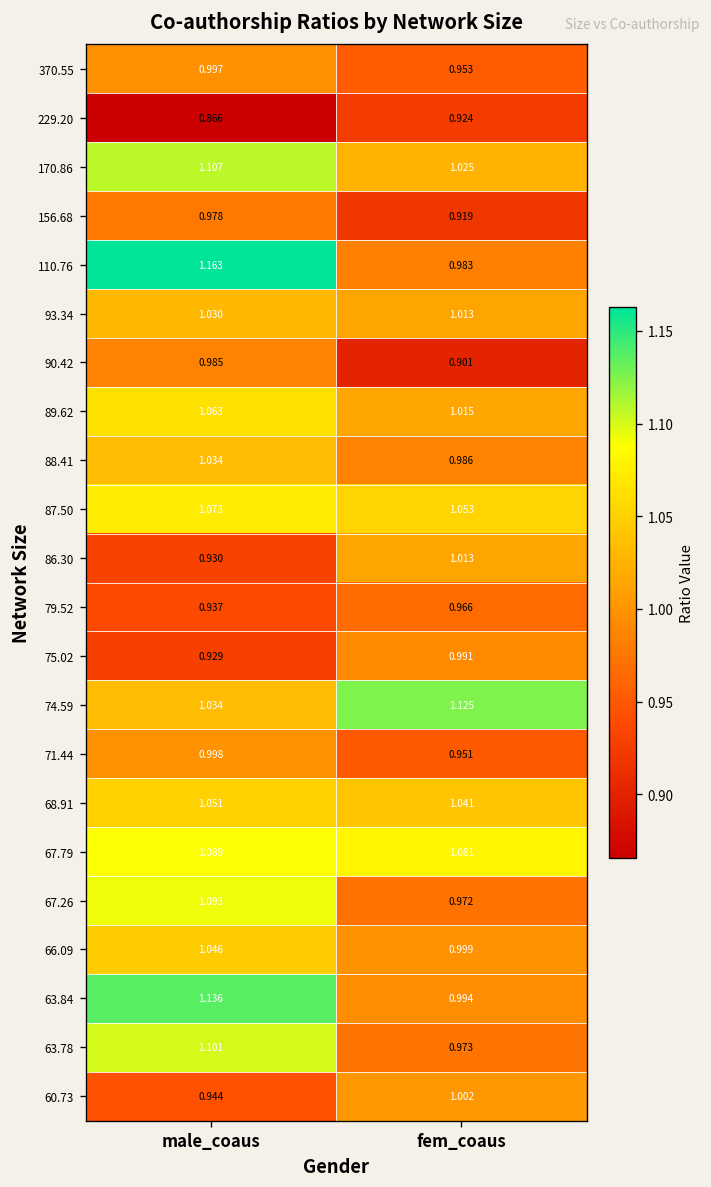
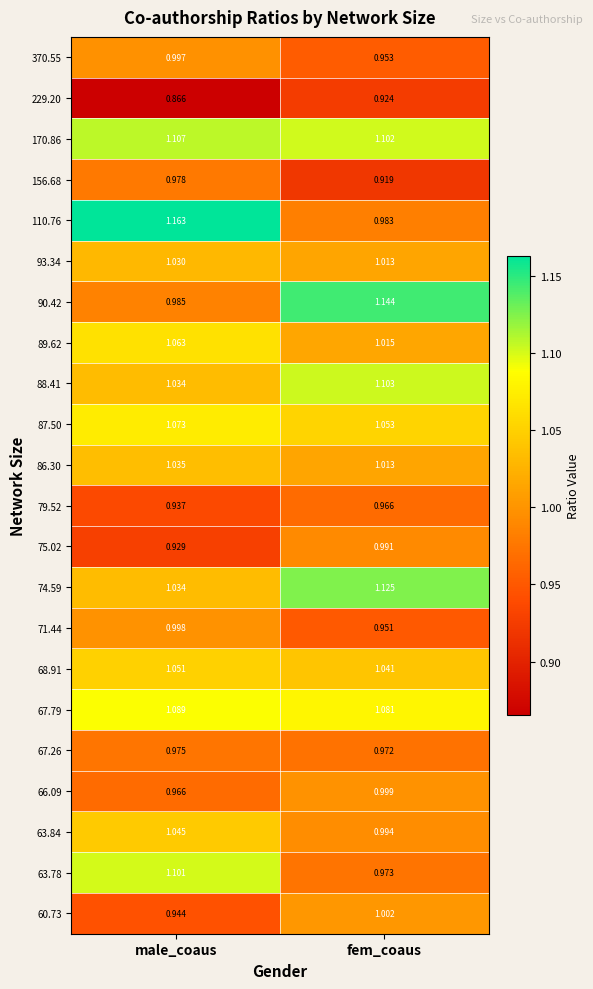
170.86, fem_coaus: 1.025 -> 1.102
90.42, fem_coaus: 0.901 -> 1.144
88.41, fem_coaus: 0.986 -> 1.103
86.30, male_coaus: 0.930 -> 1.035
67.26, male_coaus: 1.093 -> 0.975
66.09, male_coaus: 1.046 -> 0.966
63.84, male_coaus: 1.136 -> 1.045
